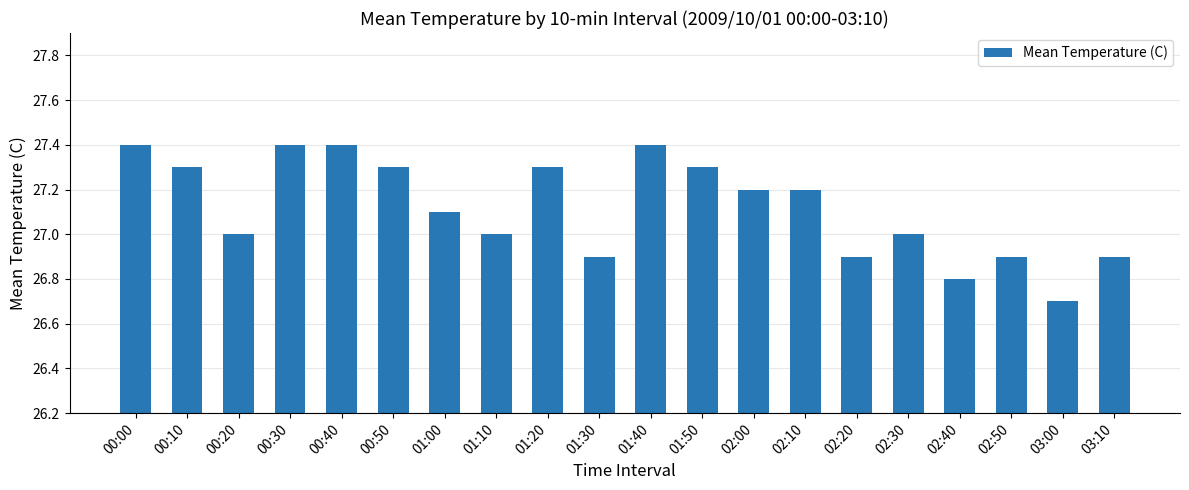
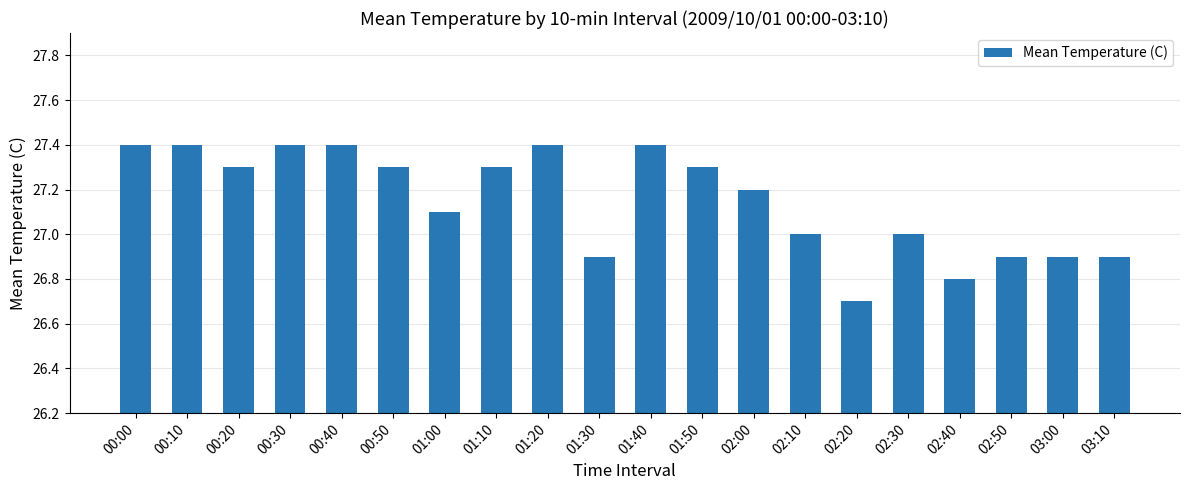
00:10: 27.3 -> 27.4
00:20: 27.0 -> 27.3
01:10: 27.0 -> 27.3
01:20: 27.3 -> 27.4
02:10: 27.2 -> 27.0
02:20: 26.9 -> 26.7
03:00: 26.7 -> 26.9
